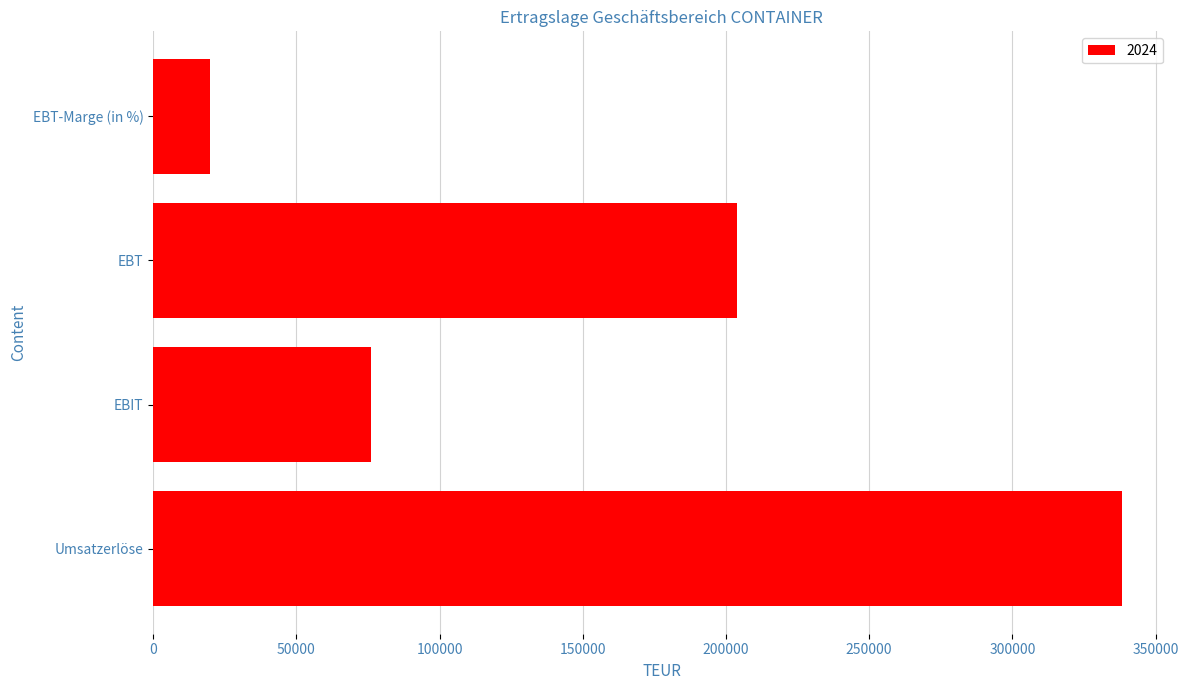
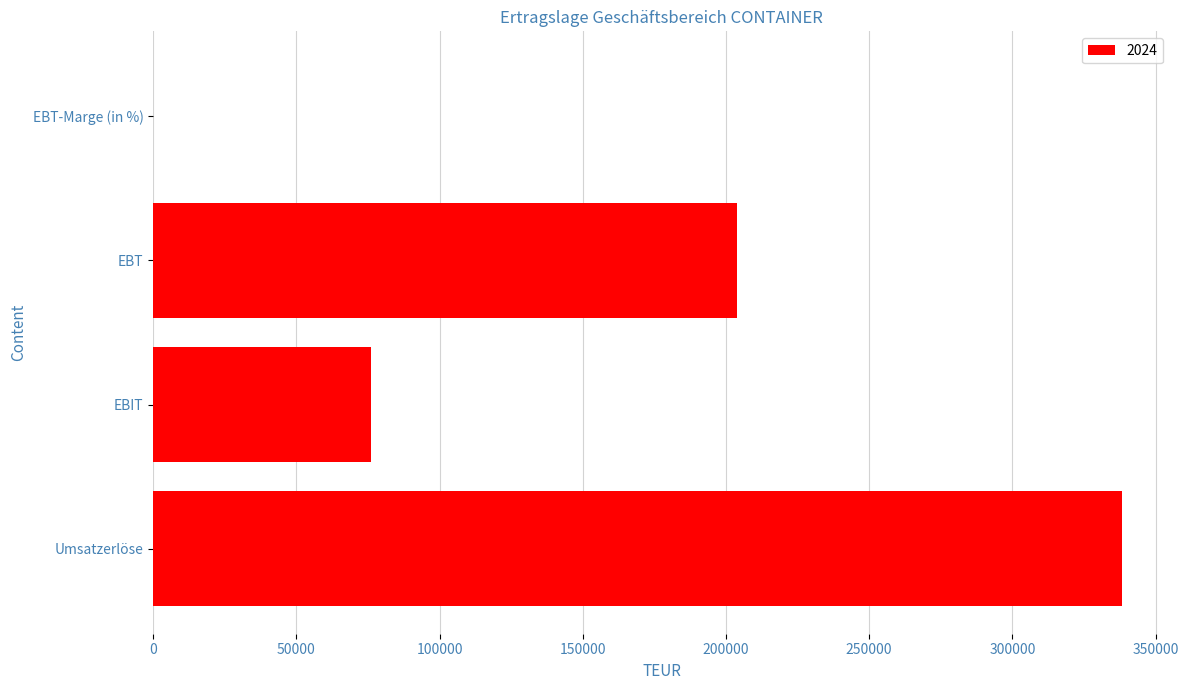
EBT-Marge (in %): 20000 -> 0
